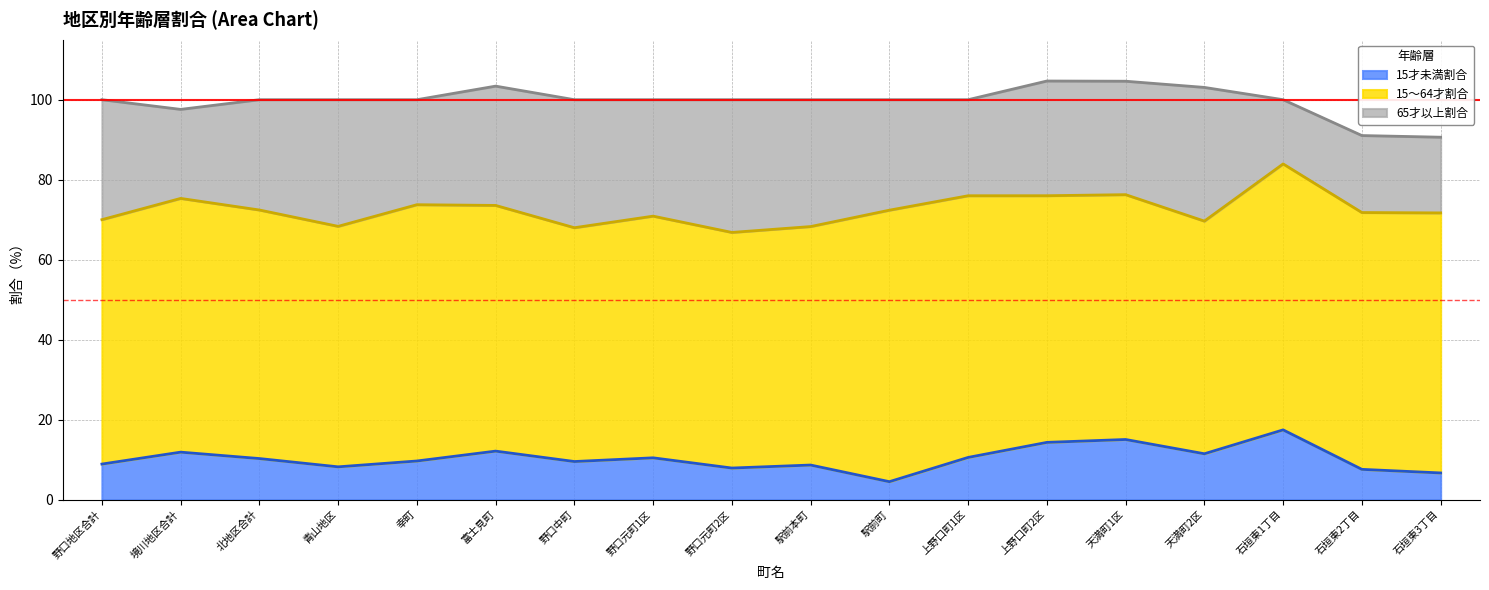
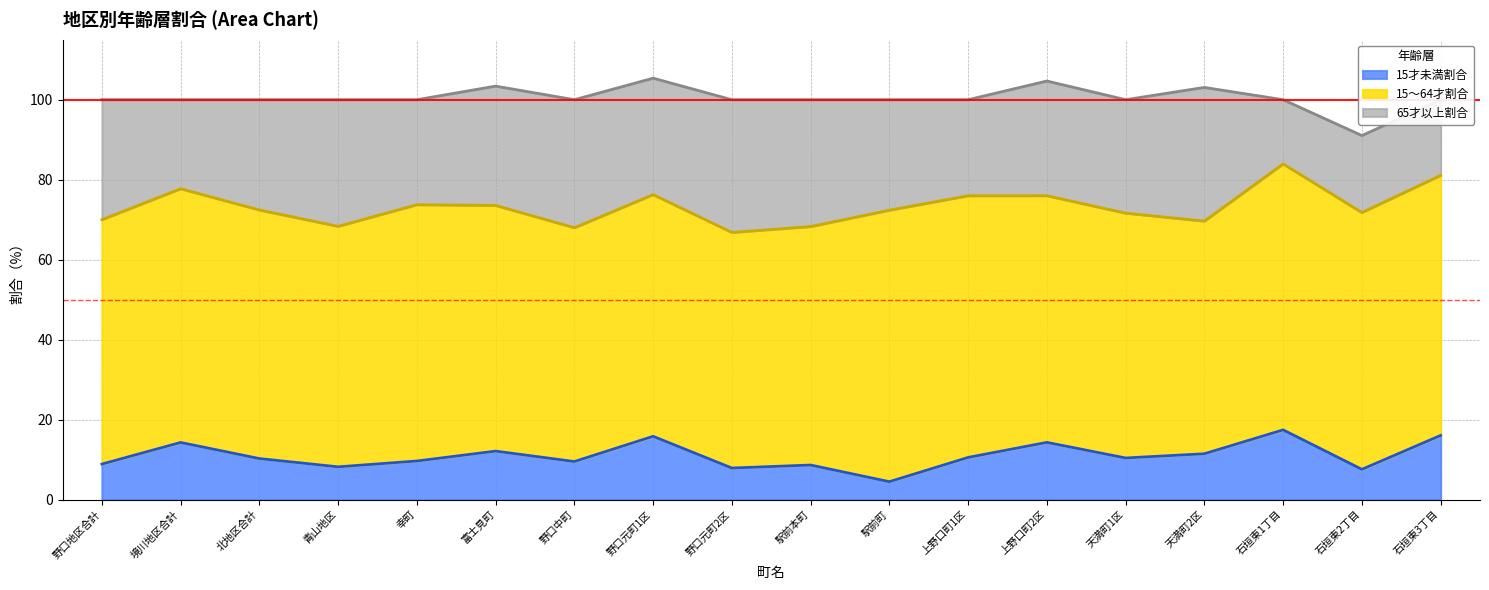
15才未満割合, 境川地区合計: 12 -> 14
15才未満割合, 野口元町1区: 10 -> 16
15才未満割合, 天満町1区: 15 -> 10
15才未満割合, 石垣東3丁目: 7 -> 16
